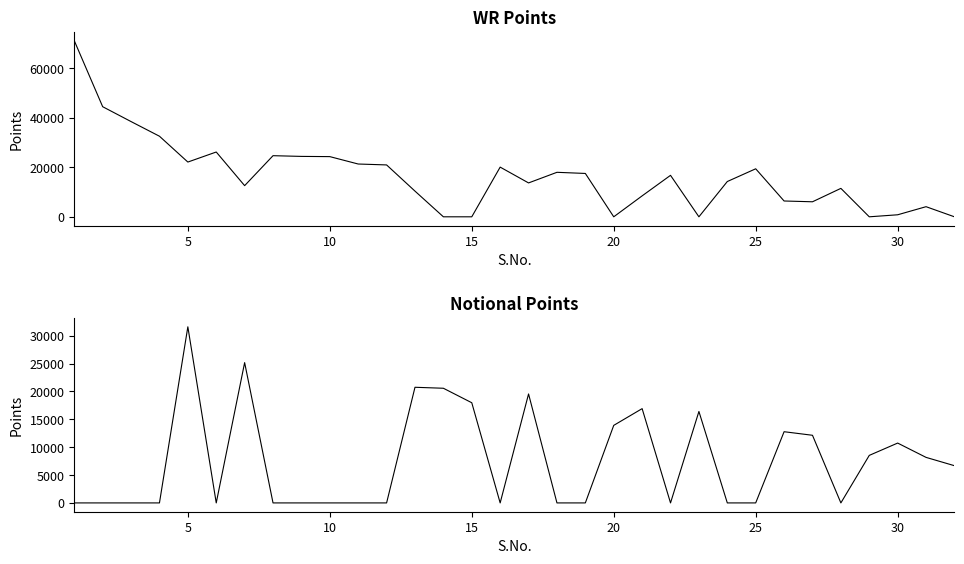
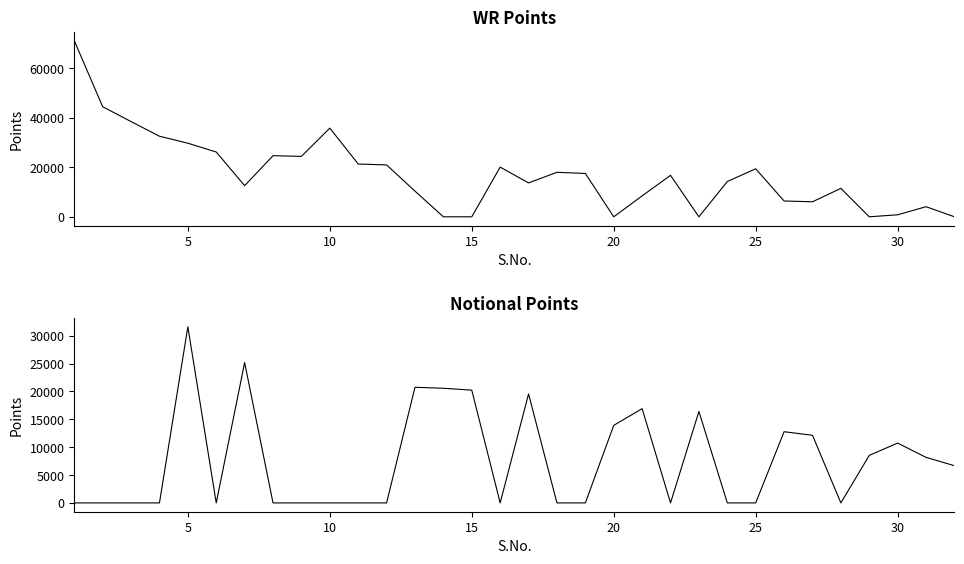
WR Points, 5: 22000 -> 30000
WR Points, 10: 24000 -> 36000
Notional Points, 15: 18000 -> 20000
